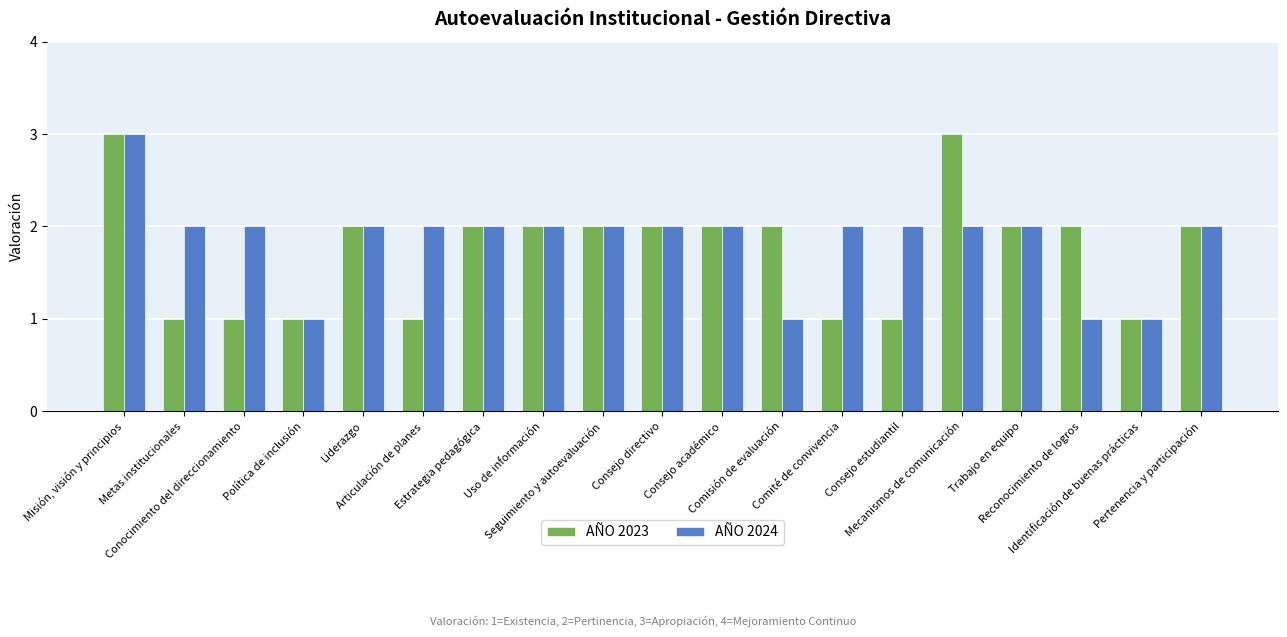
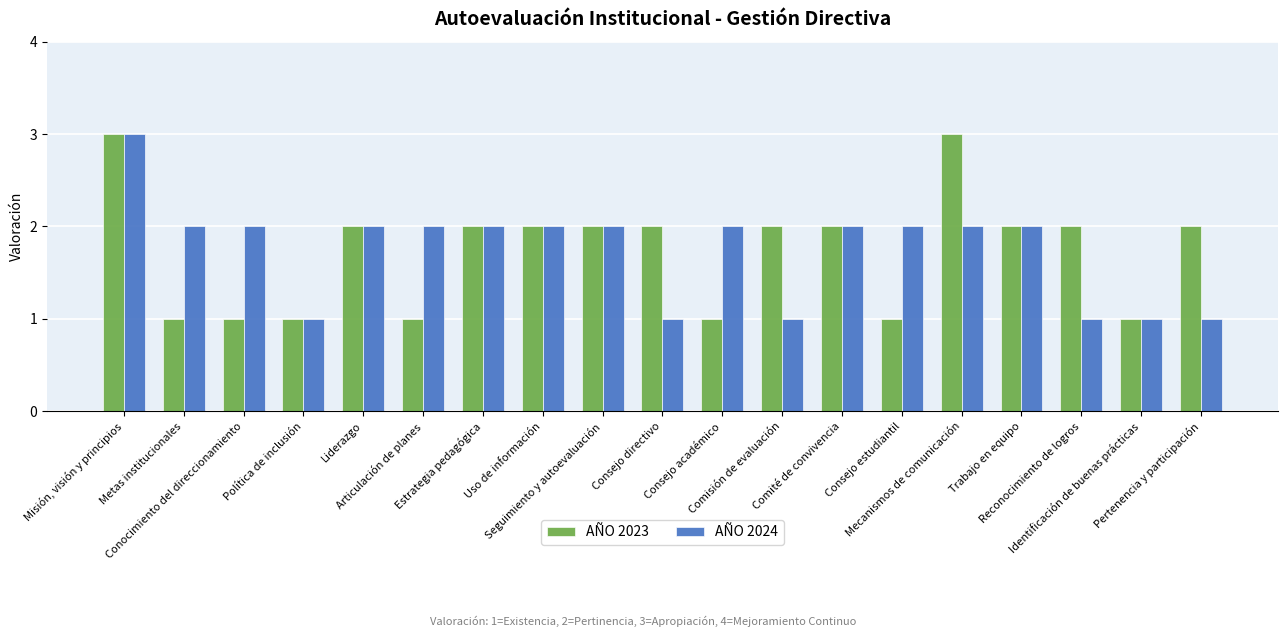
AÑO 2024, Consejo directivo: 2 -> 1
AÑO 2023, Consejo académico: 2 -> 1
AÑO 2023, Comité de convivencia: 1 -> 2
AÑO 2024, Pertenencia y participación: 2 -> 1
